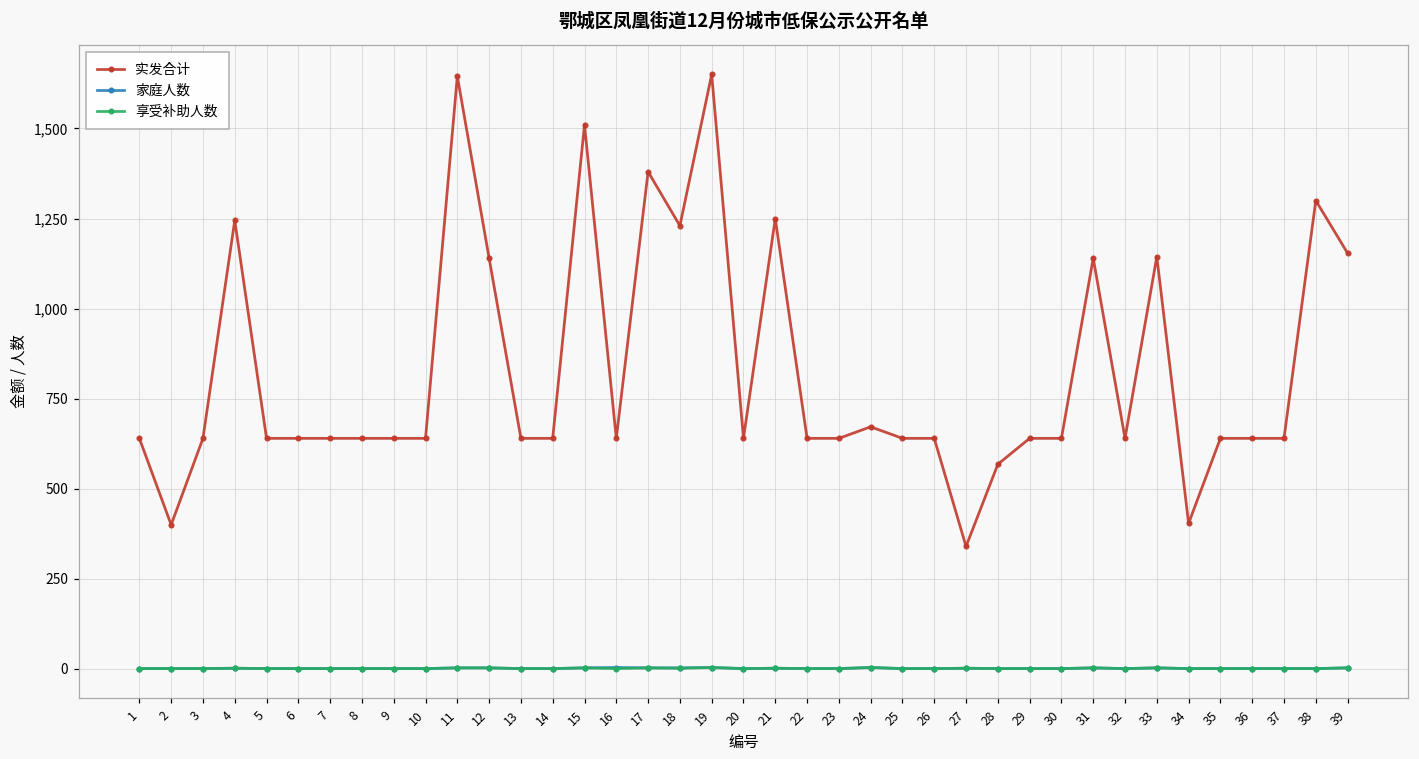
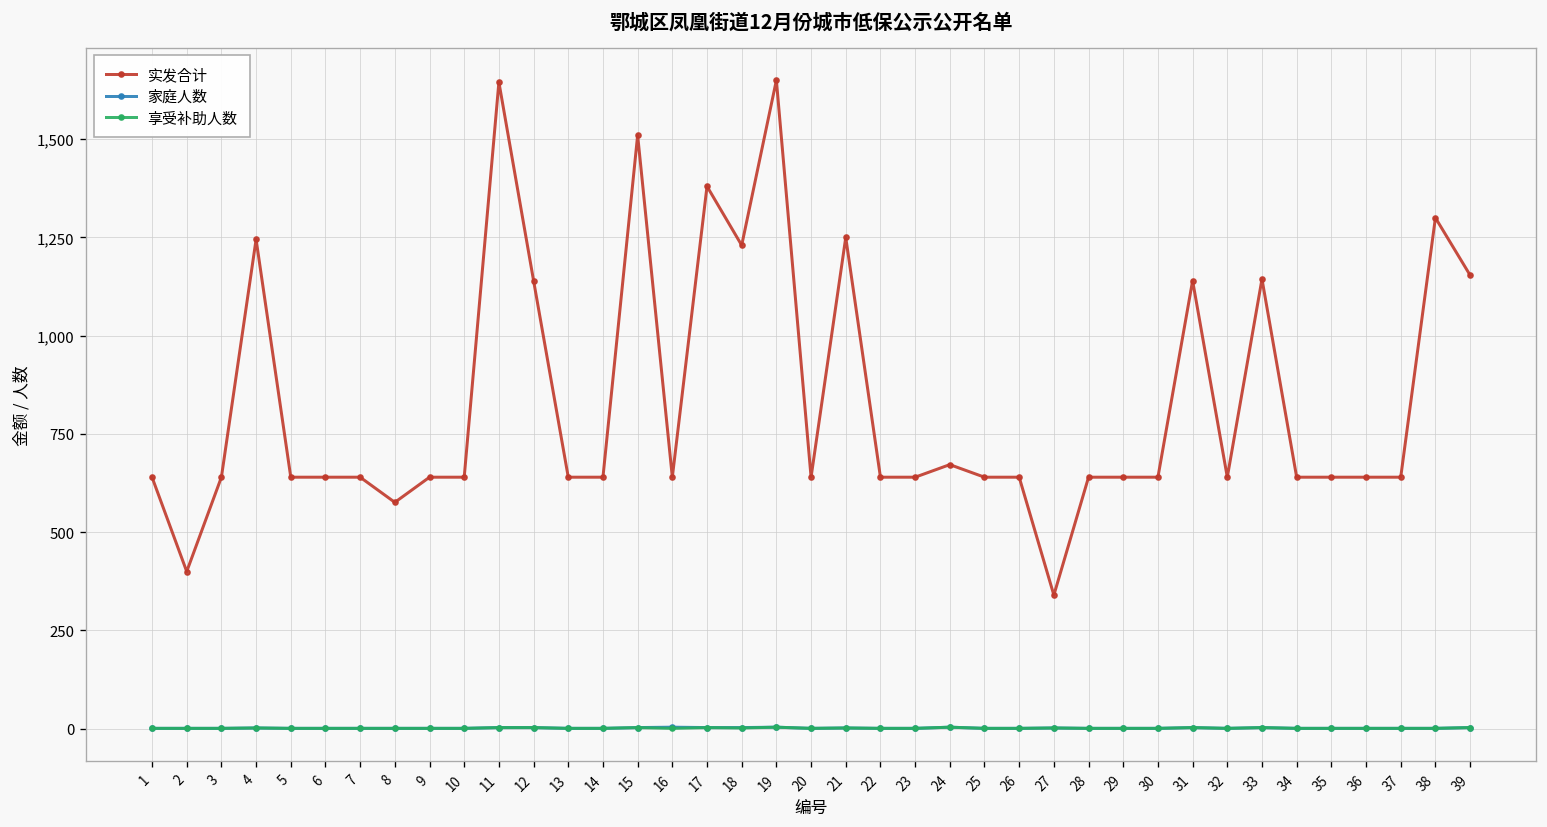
实发合计, 8: 640 -> 580
实发合计, 28: 570 -> 640
实发合计, 34: 400 -> 640
